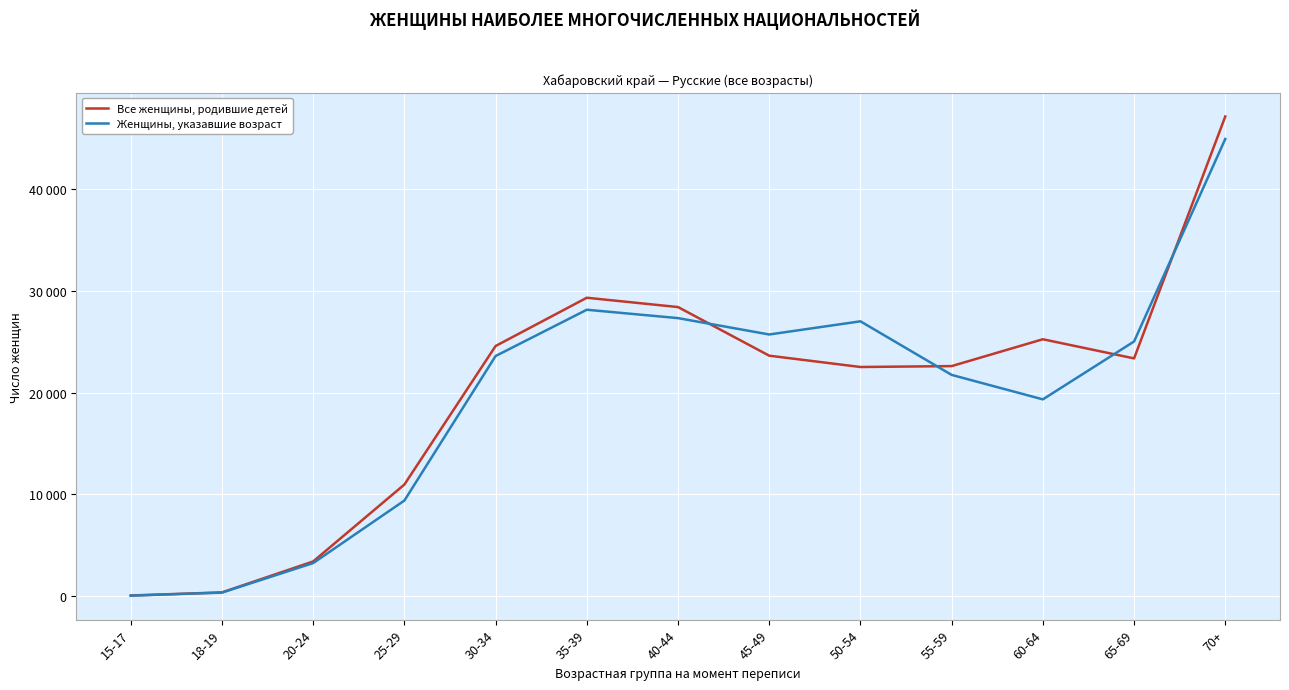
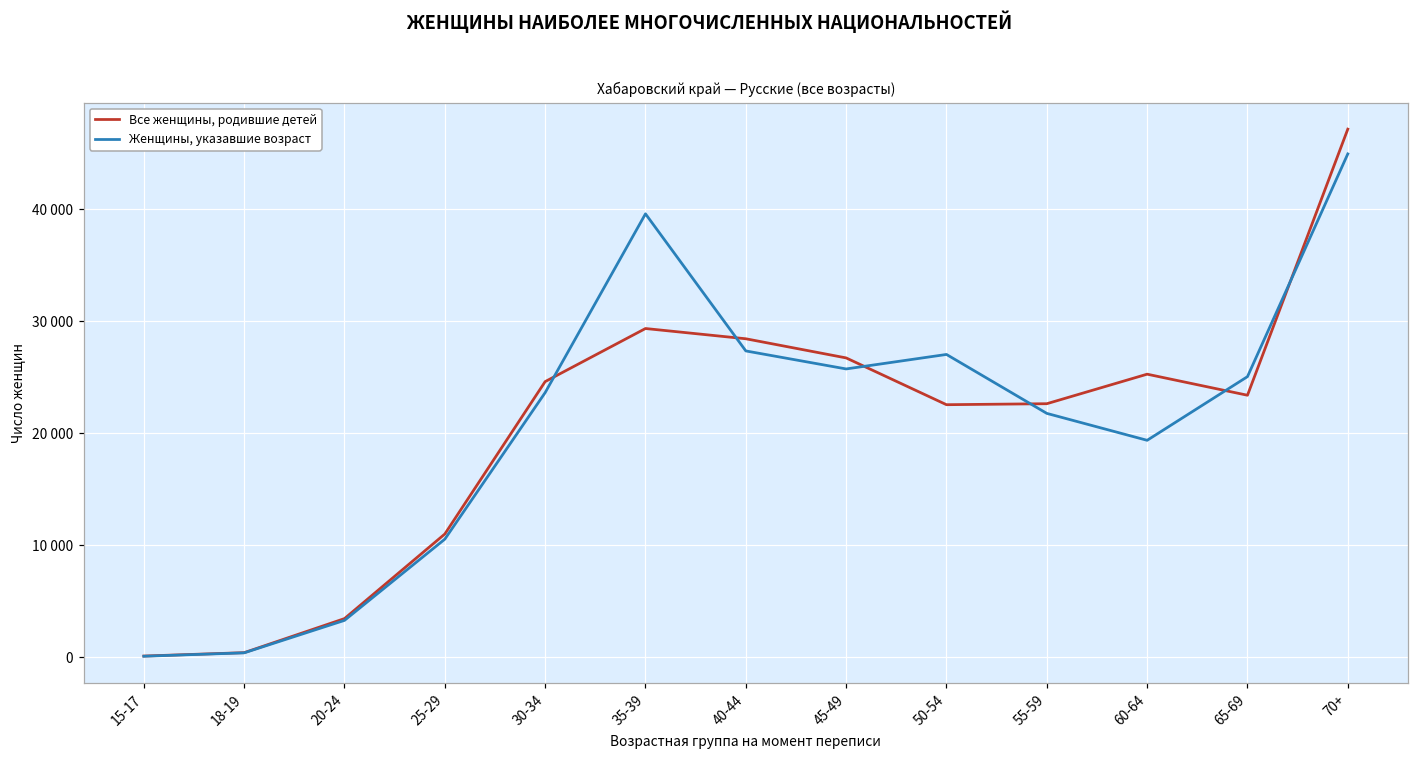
Женщины, указавшие возраст, 25-29: 9400 -> 10500
Женщины, указавшие возраст, 35-39: 28100 -> 39600
Все женщины, родившие детей, 45-49: 23600 -> 26700
